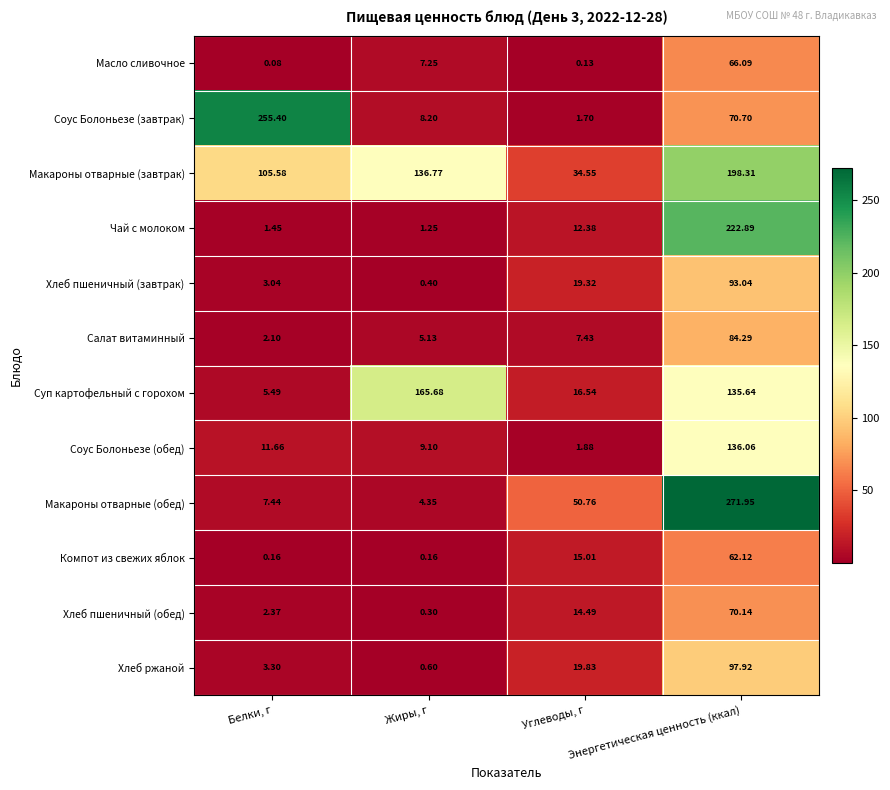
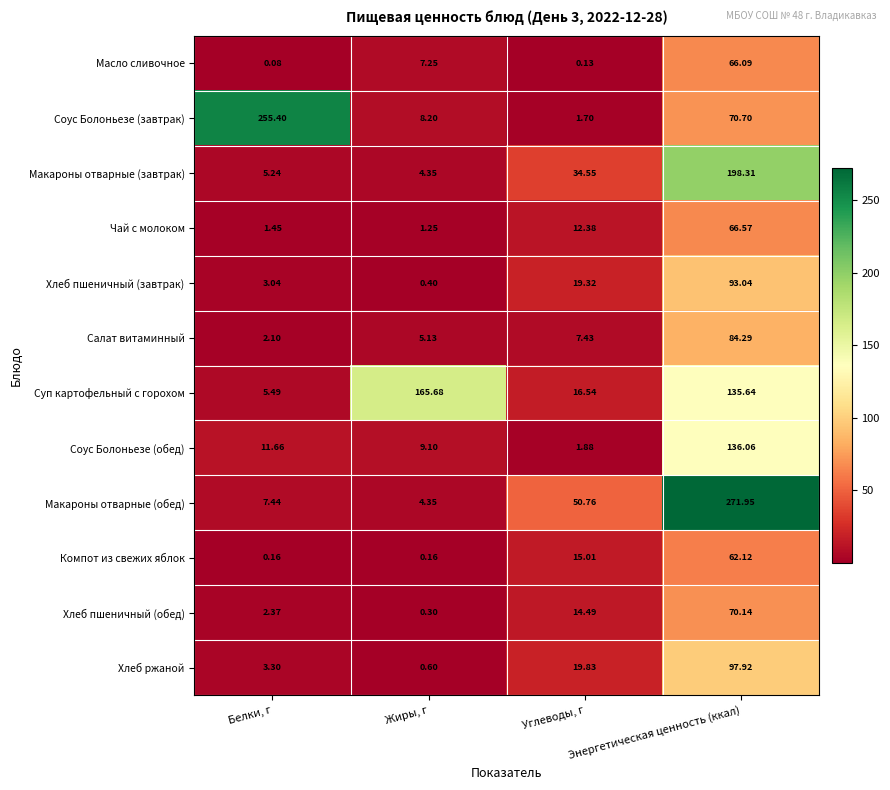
Макароны отварные (завтрак), Белки, г: 105.58 -> 5.24
Макароны отварные (завтрак), Жиры, г: 136.77 -> 4.35
Чай с молоком, Энергетическая ценность (ккал): 222.89 -> 66.57
